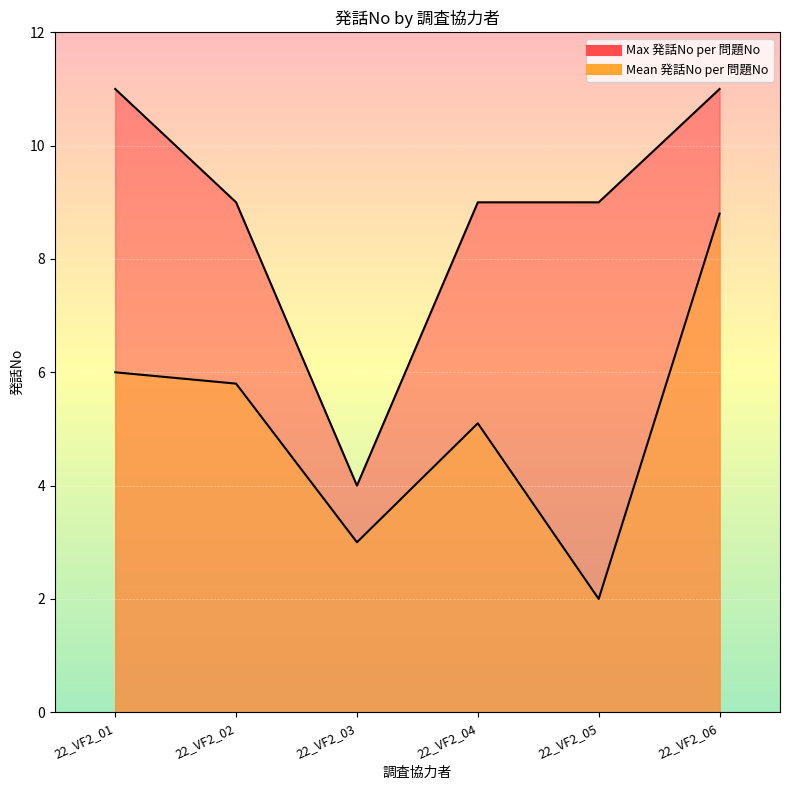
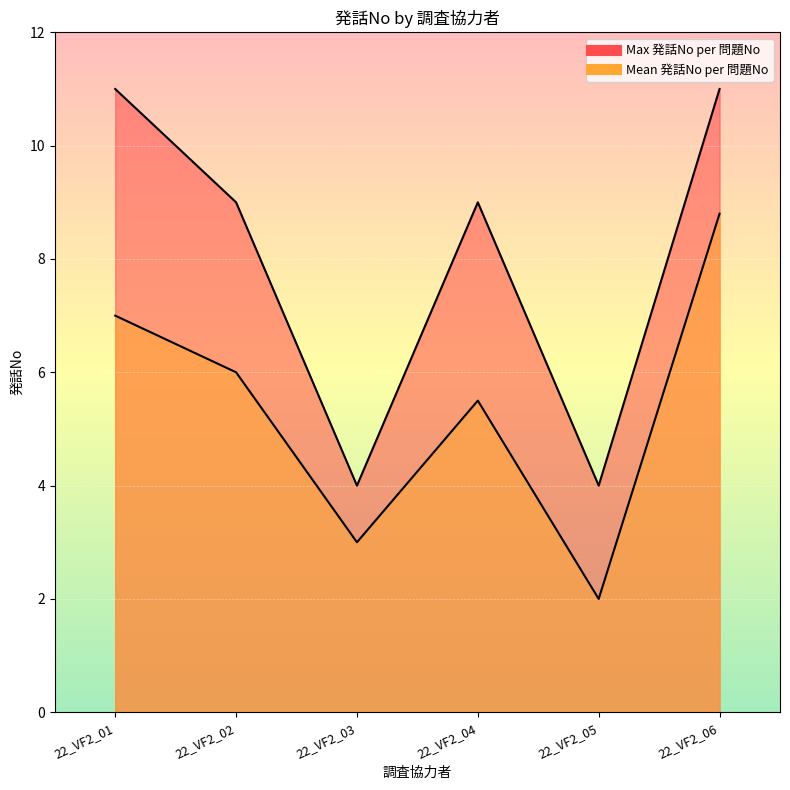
Mean 発話No per 問題No, 22_VF2_01: 6 -> 7
Mean 発話No per 問題No, 22_VF2_02: 5.8 -> 6.0
Mean 発話No per 問題No, 22_VF2_04: 5.1 -> 5.5
Max 発話No per 問題No, 22_VF2_05: 9 -> 4
